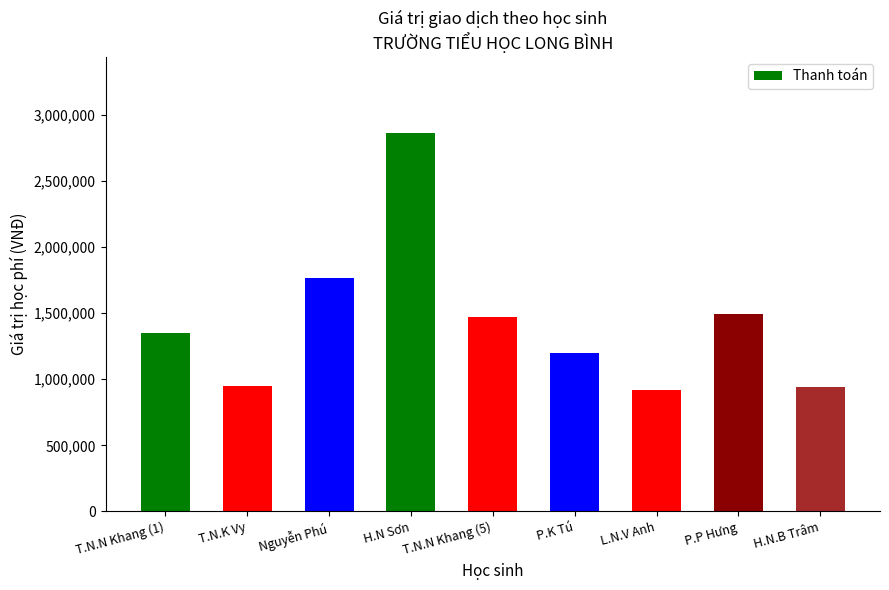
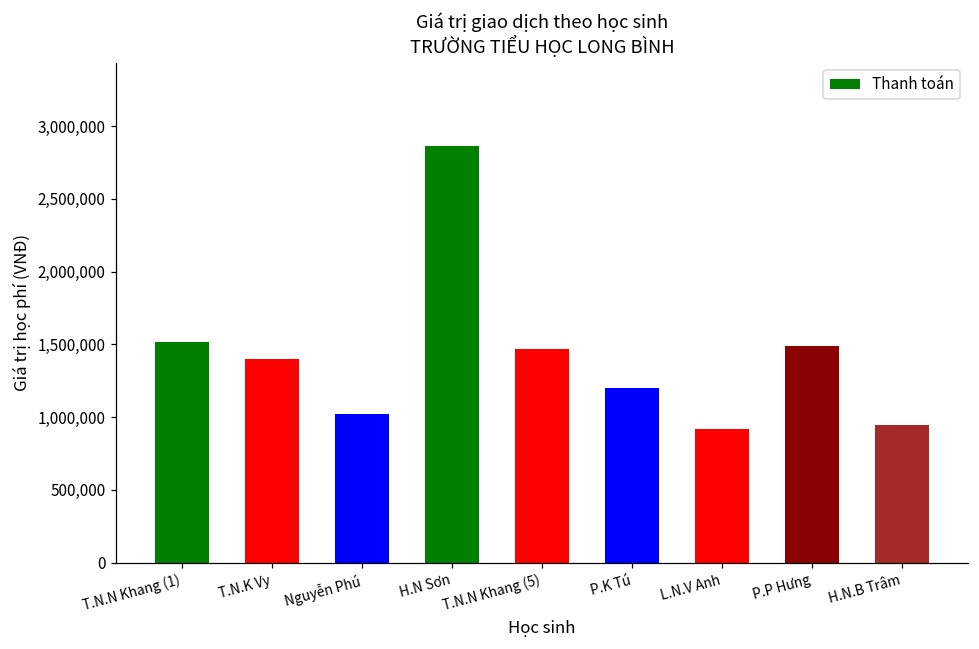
T.N.N Khang (1): 1,350,000 -> 1,520,000
T.N.K Vy: 950,000 -> 1,400,000
Nguyễn Phú: 1,770,000 -> 1,020,000
